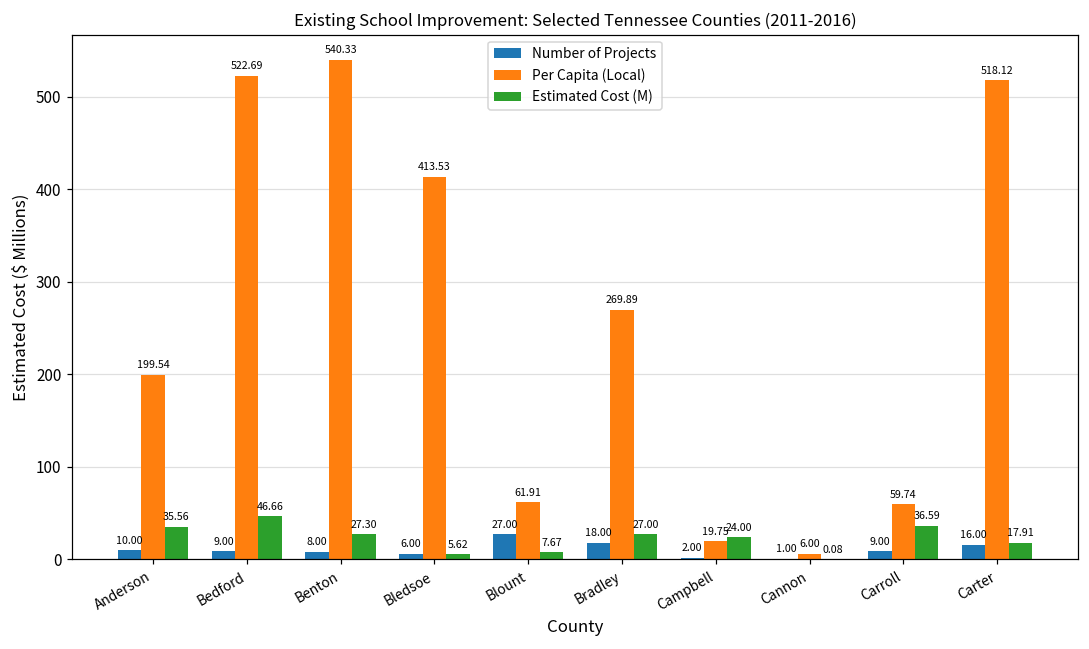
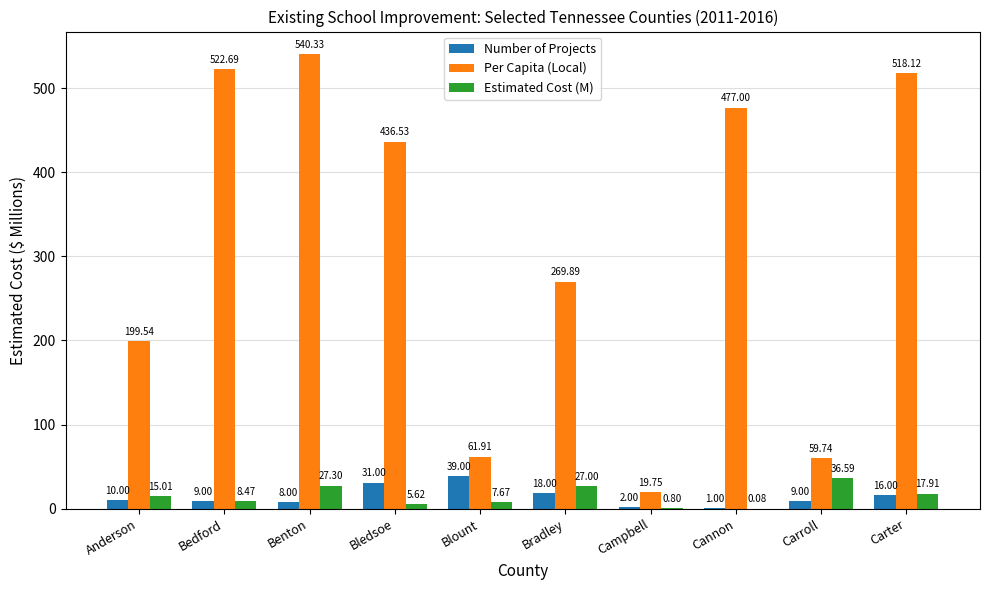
Estimated Cost (M), Anderson: 35.56 -> 15.01
Estimated Cost (M), Bedford: 46.66 -> 8.47
Number of Projects, Bledsoe: 6.00 -> 31.00
Per Capita (Local), Bledsoe: 413.53 -> 436.53
Number of Projects, Blount: 27.00 -> 39.00
Estimated Cost (M), Campbell: 24.00 -> 0.80
Per Capita (Local), Cannon: 6.00 -> 477.00
